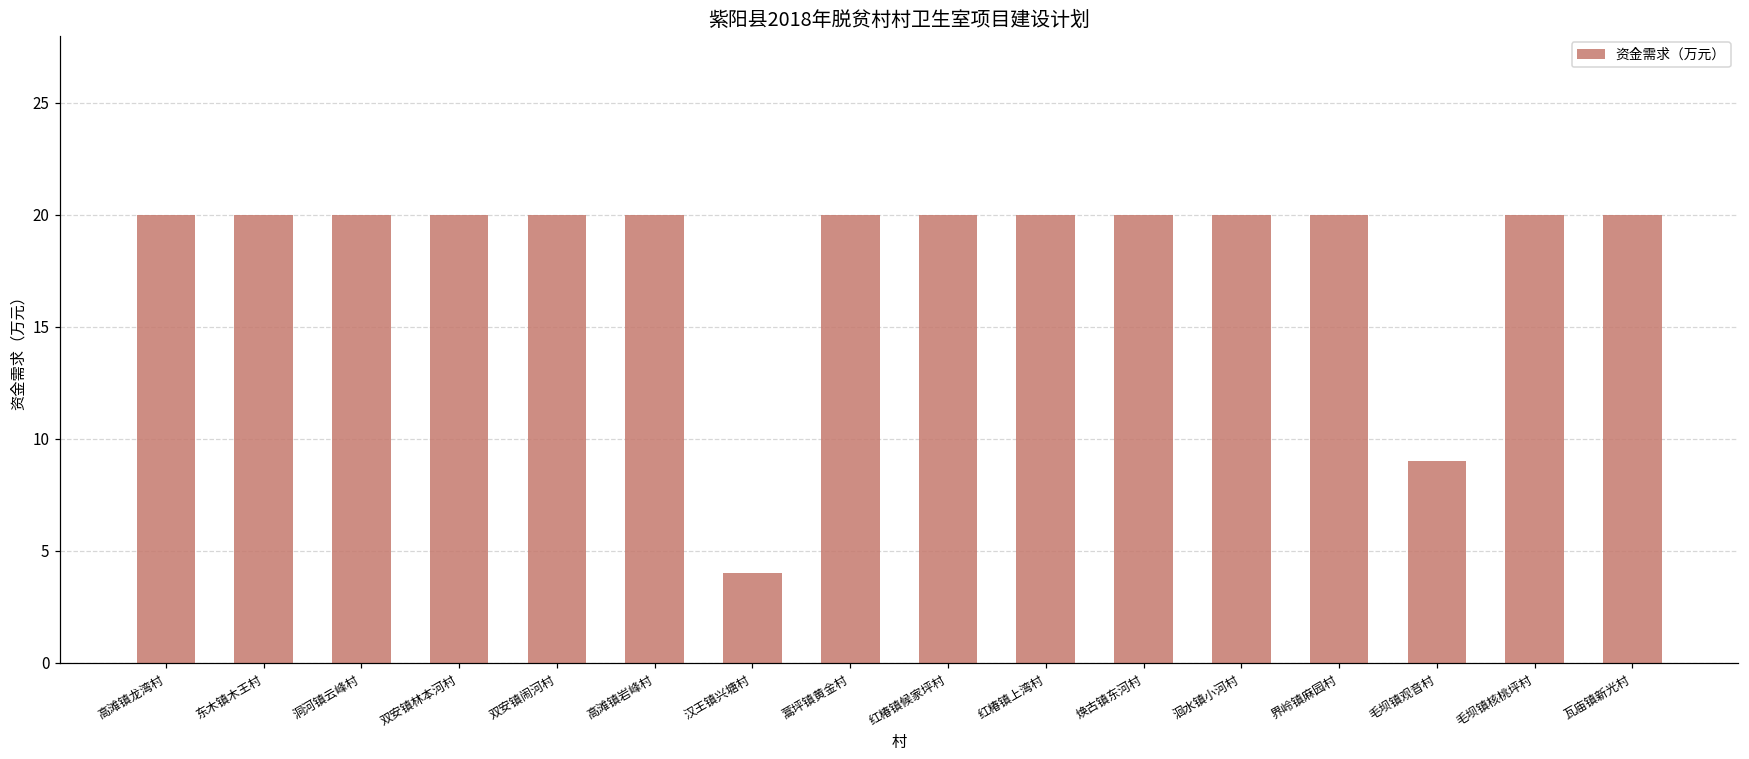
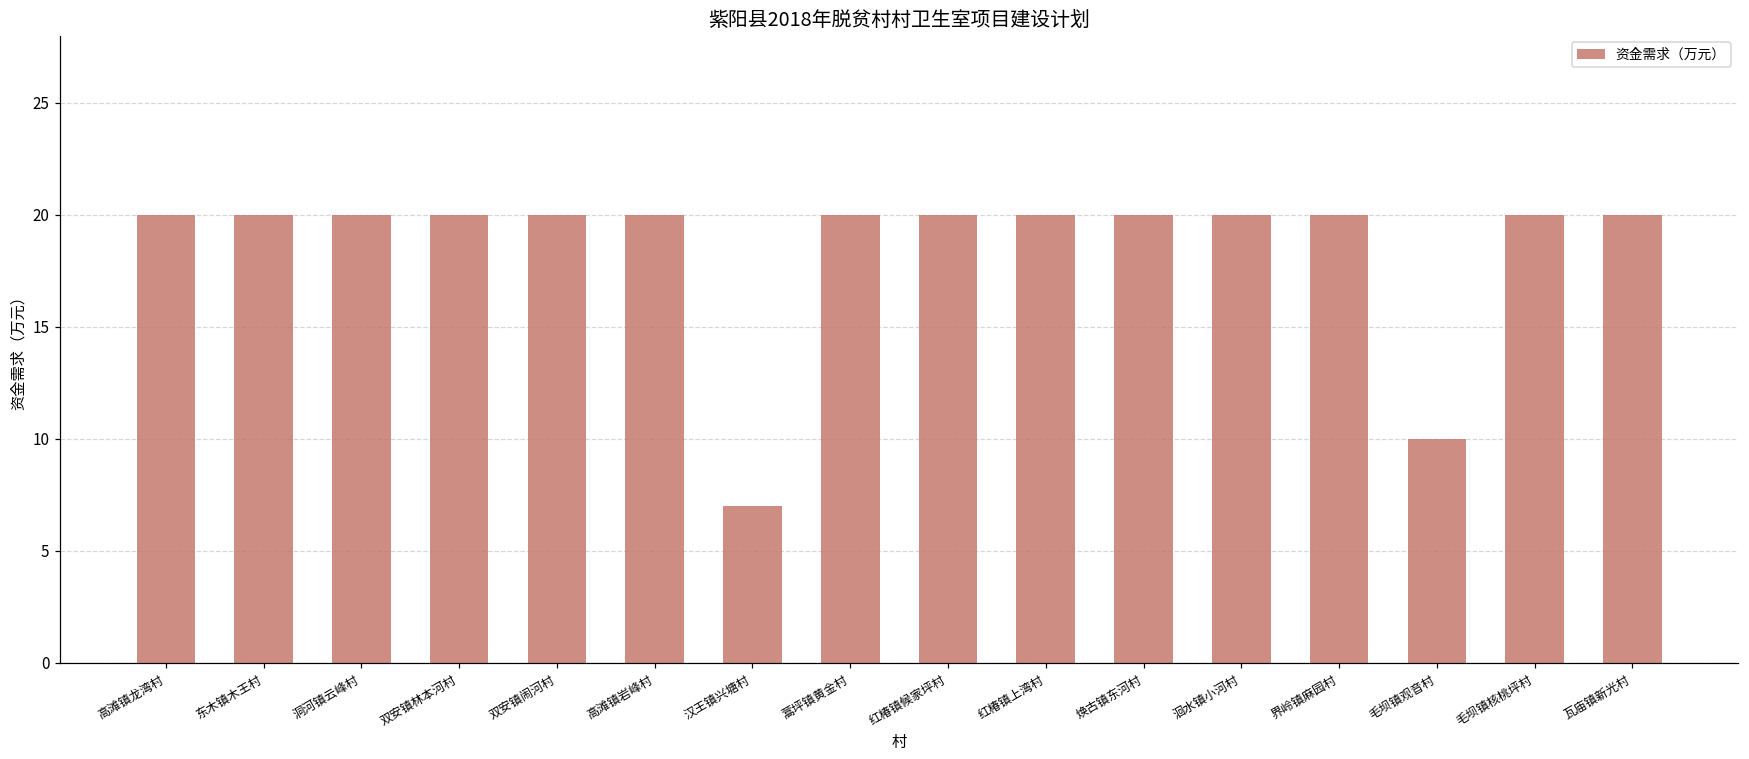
汉王镇兴塘村: 4 -> 7
毛坝镇观音村: 9 -> 10
